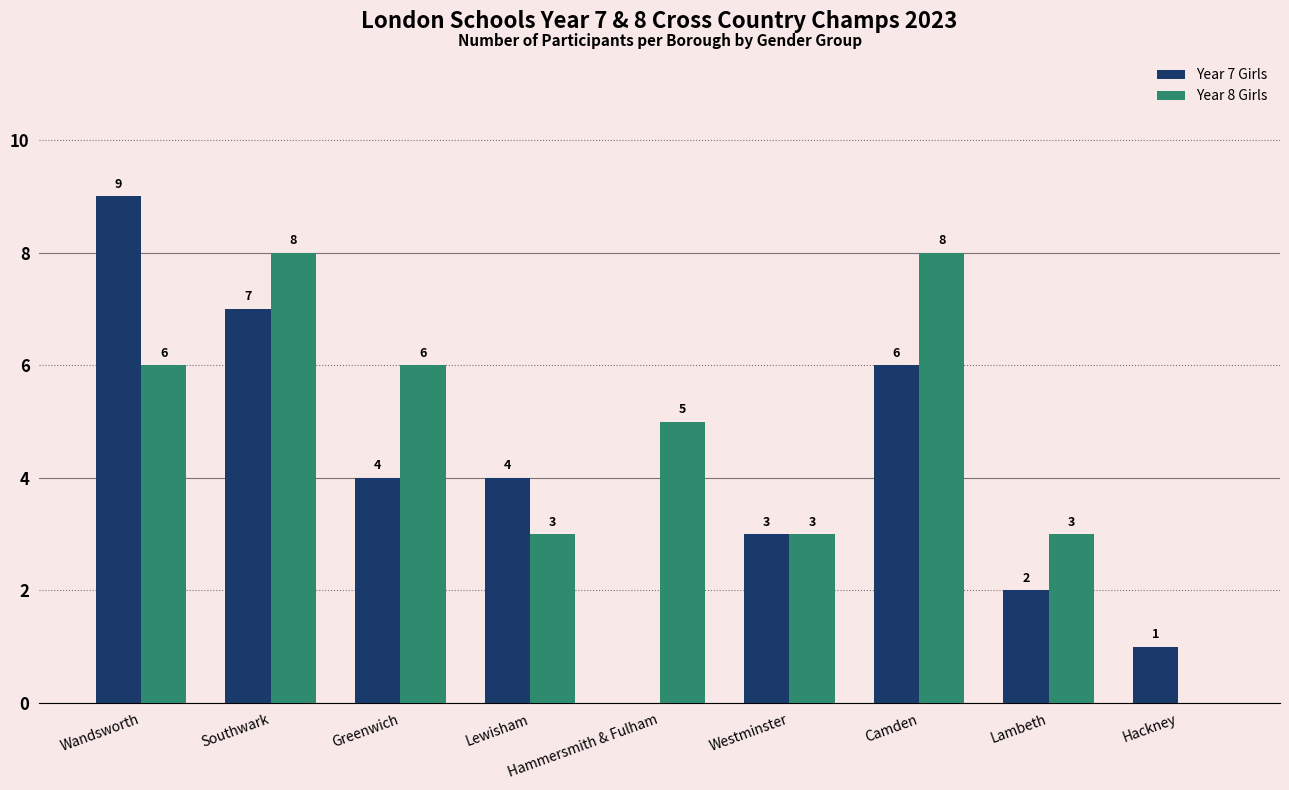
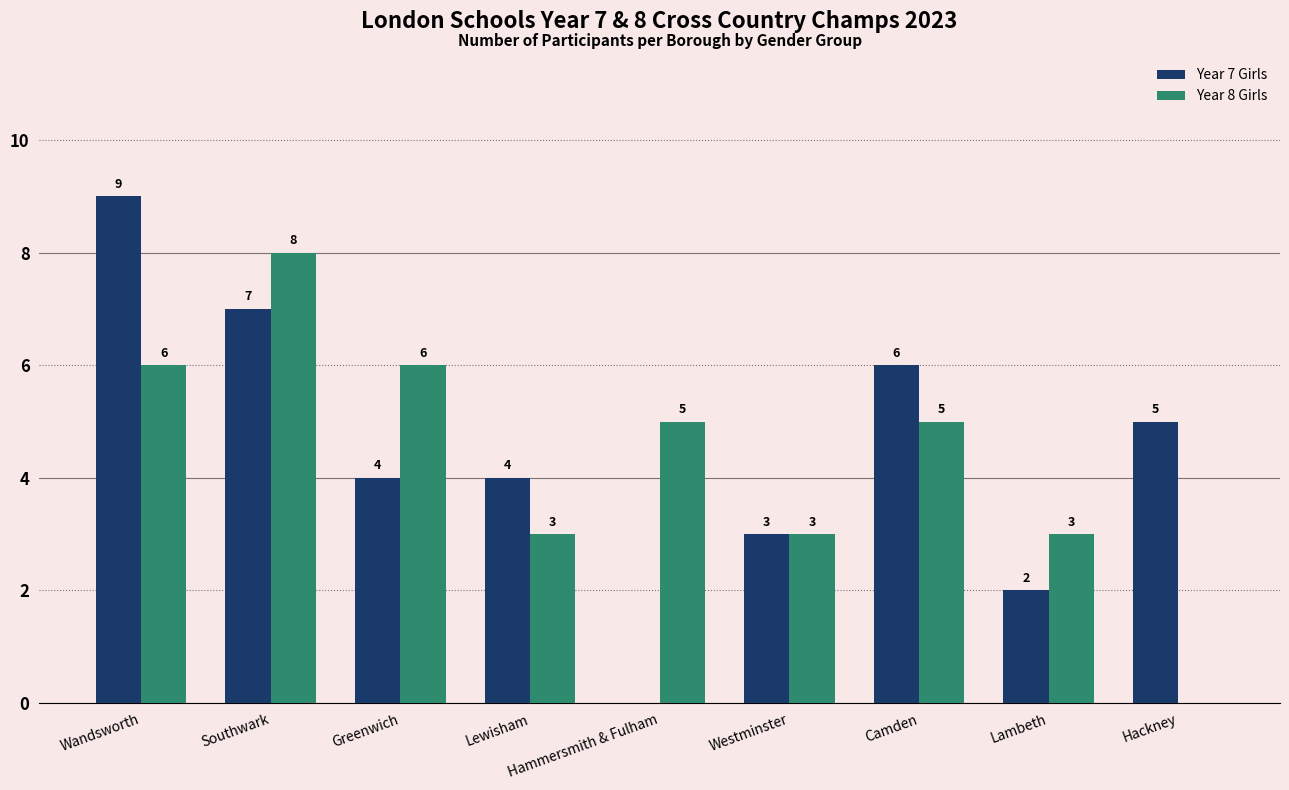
Year 8 Girls, Camden: 8 -> 5
Year 7 Girls, Hackney: 1 -> 5
